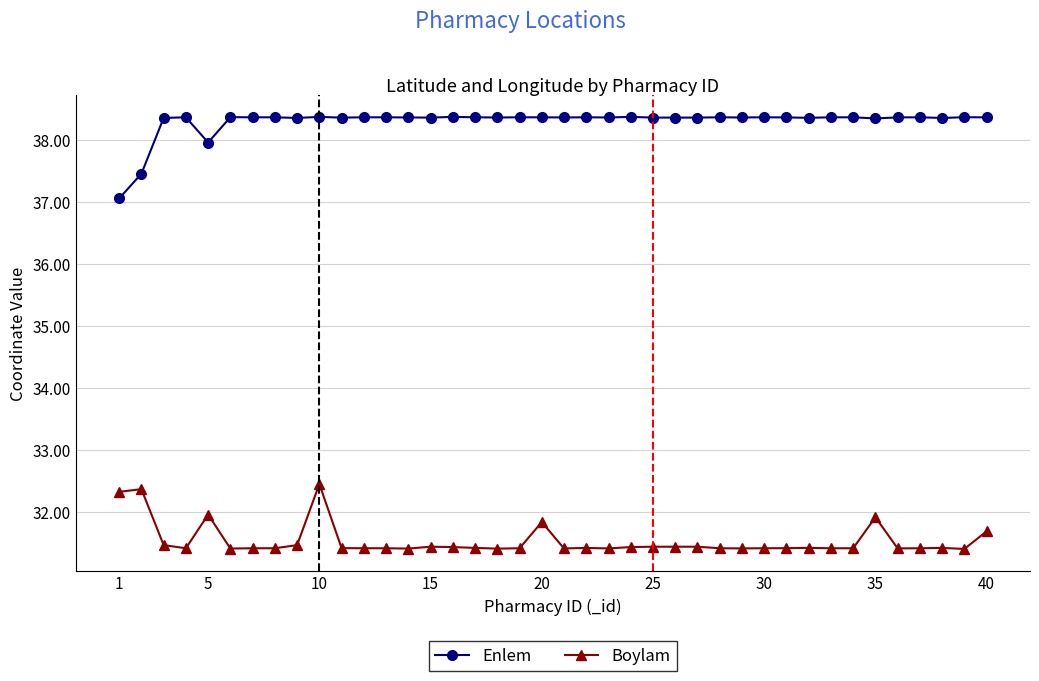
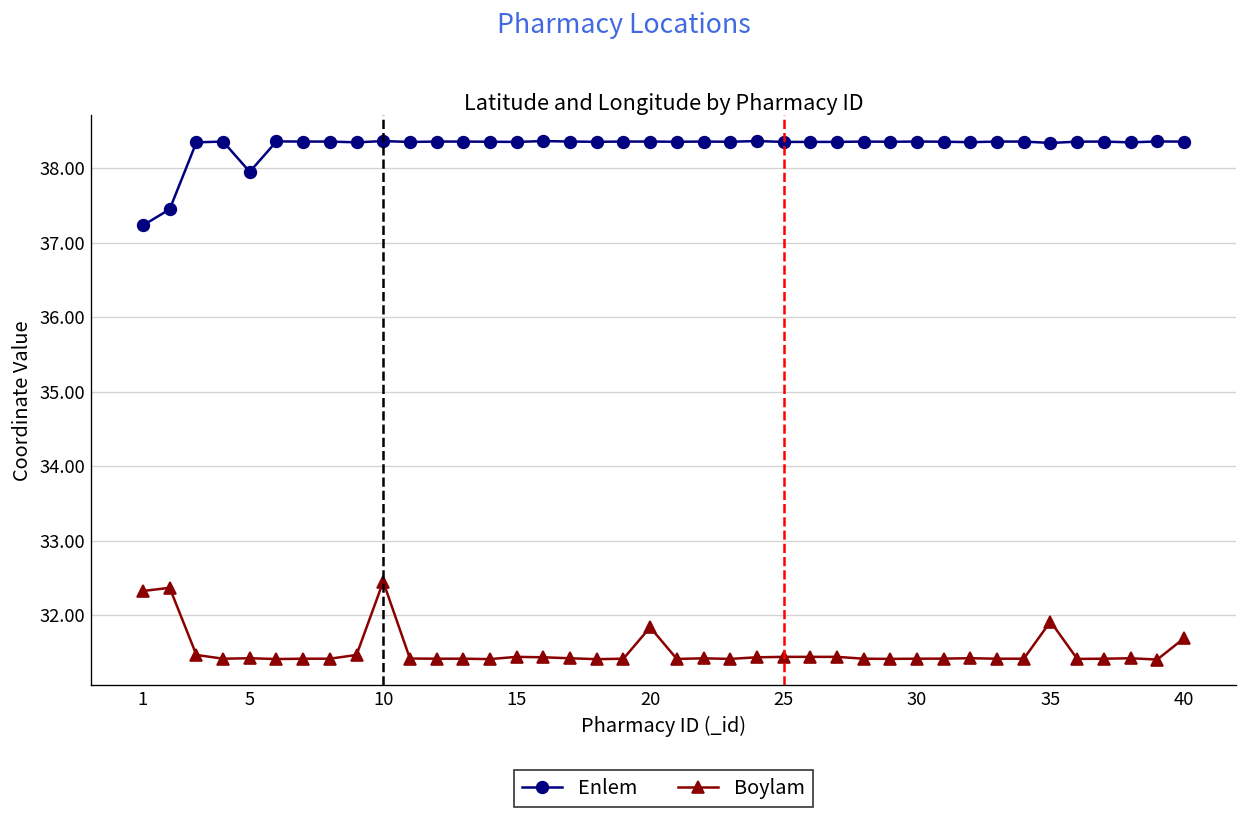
Enlem, 1: 37.1 -> 37.2
Boylam, 5: 32.0 -> 31.4
